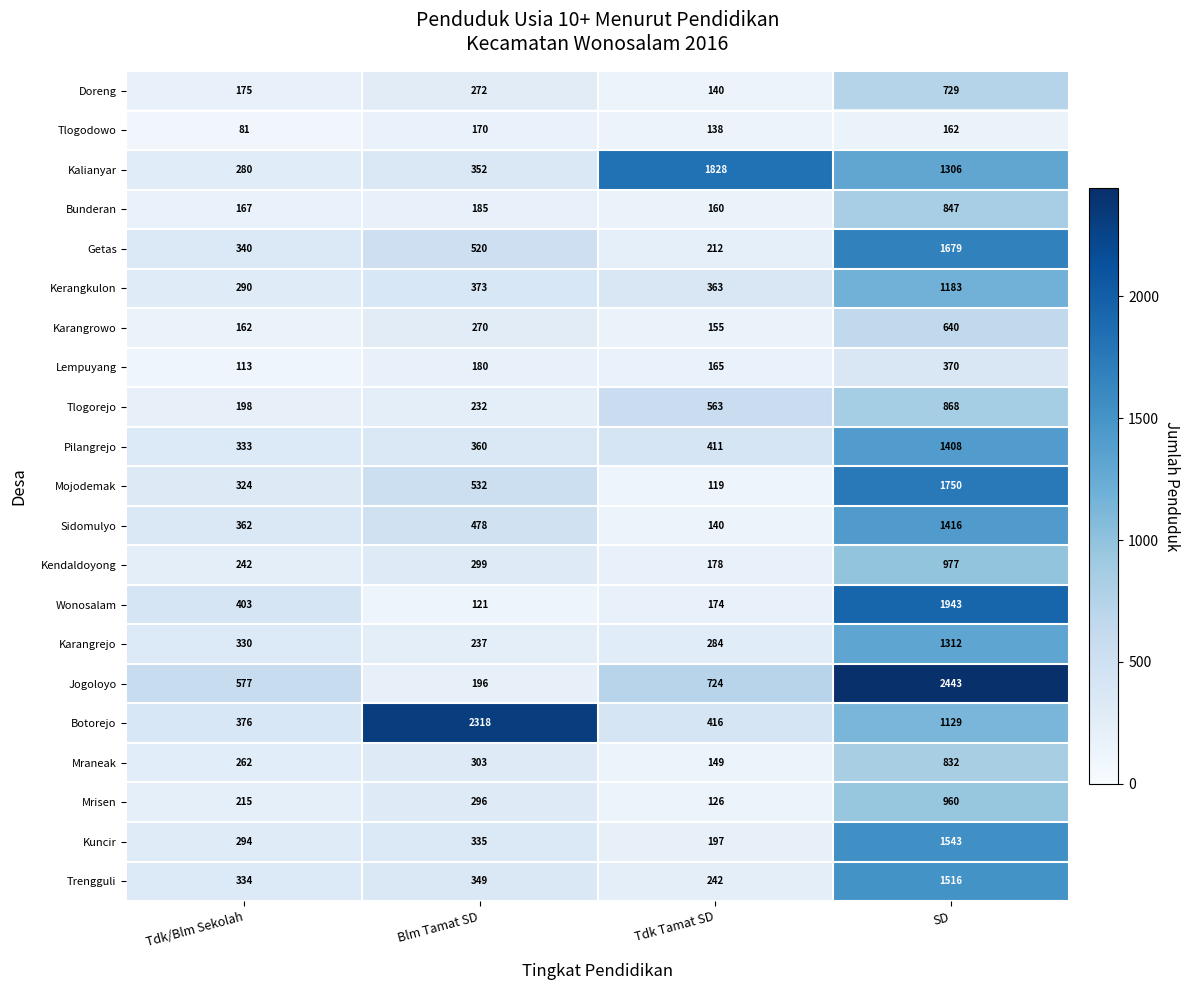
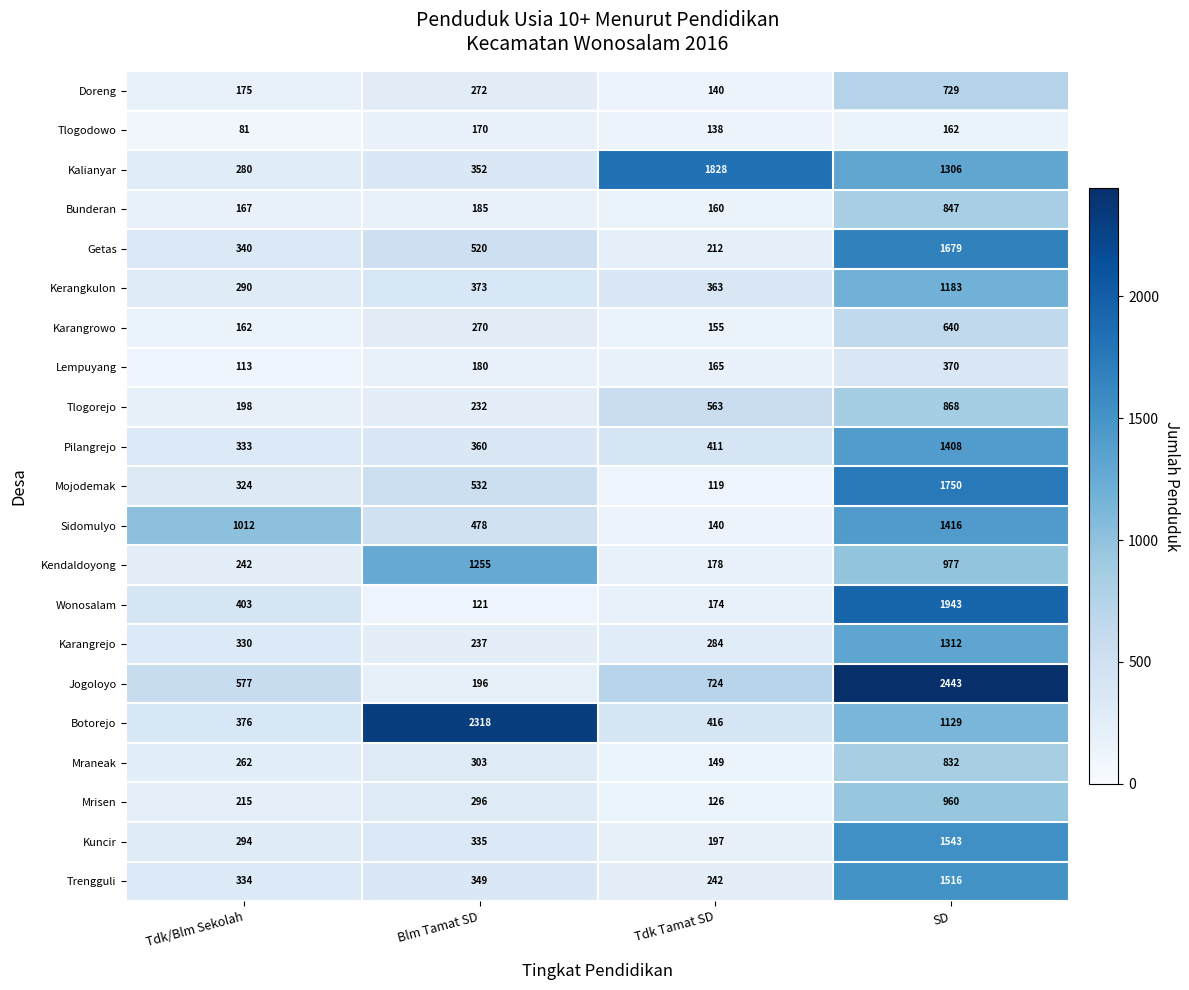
Sidomulyo, Tdk/Blm Sekolah: 362 -> 1012
Kendaldoyong, Blm Tamat SD: 299 -> 1255
